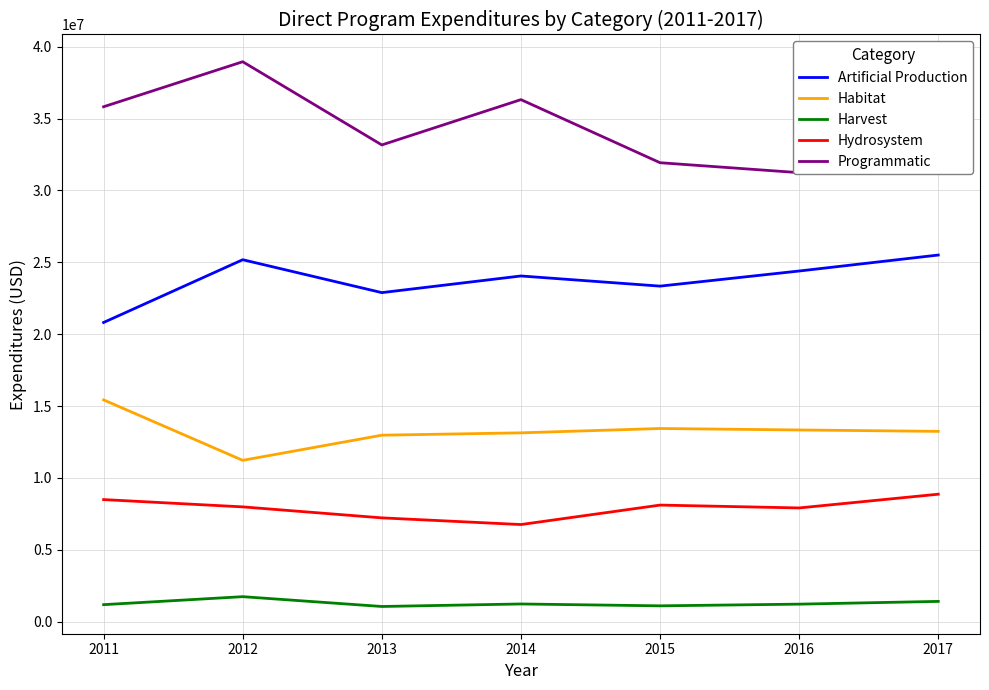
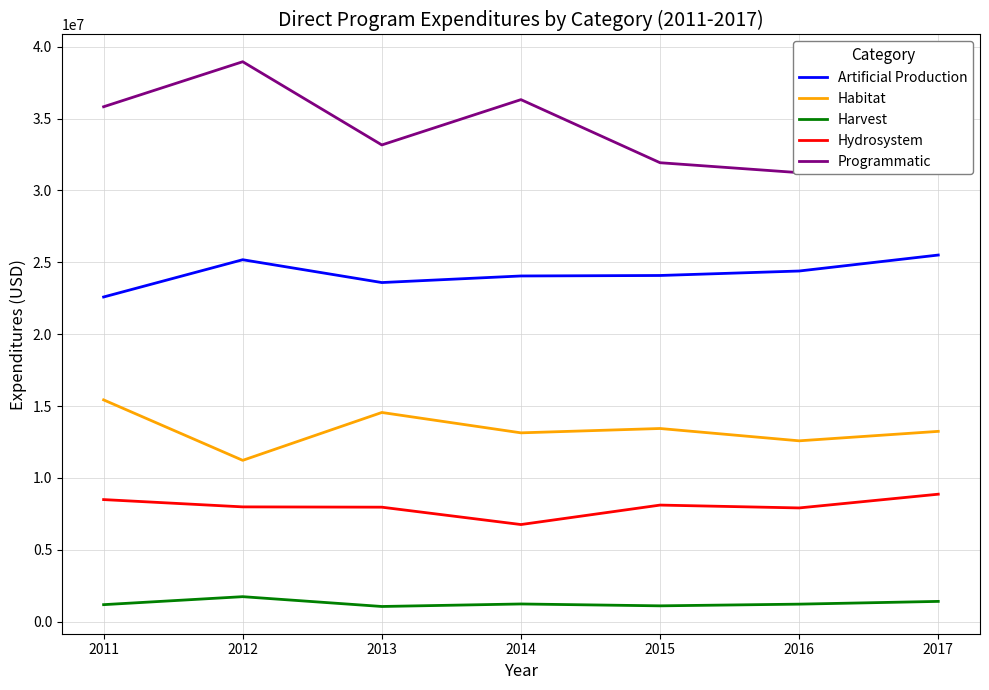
Artificial Production, 2011: 20800000 -> 22600000
Artificial Production, 2013: 22900000 -> 23600000
Habitat, 2013: 13000000 -> 14500000
Hydrosystem, 2013: 7200000 -> 8000000
Artificial Production, 2015: 23300000 -> 24100000
Habitat, 2016: 13300000 -> 12600000
